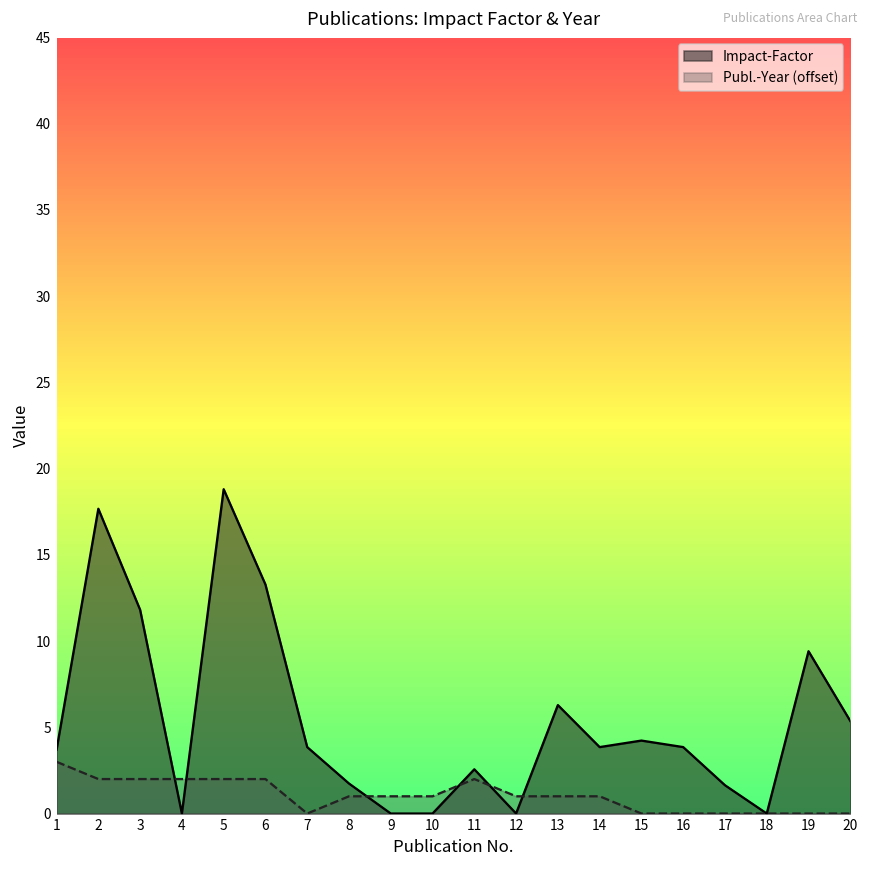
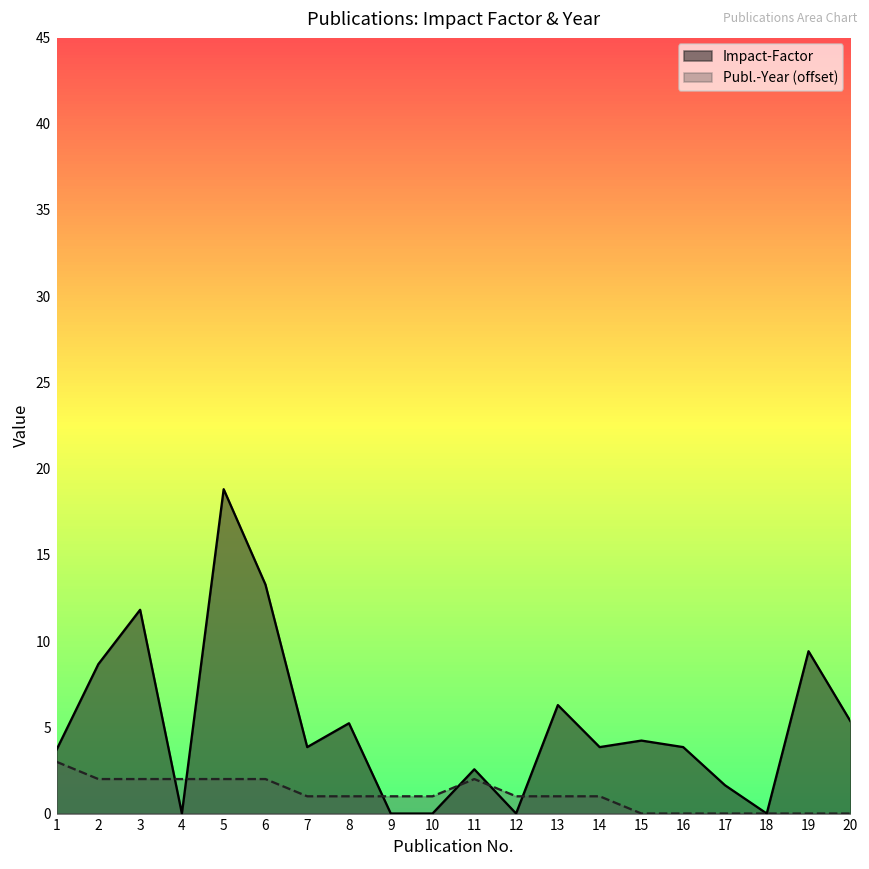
Impact-Factor, 2: 17.7 -> 8.7
Publ.-Year (offset), 7: 0.0 -> 1.0
Impact-Factor, 8: 1.7 -> 5.2
